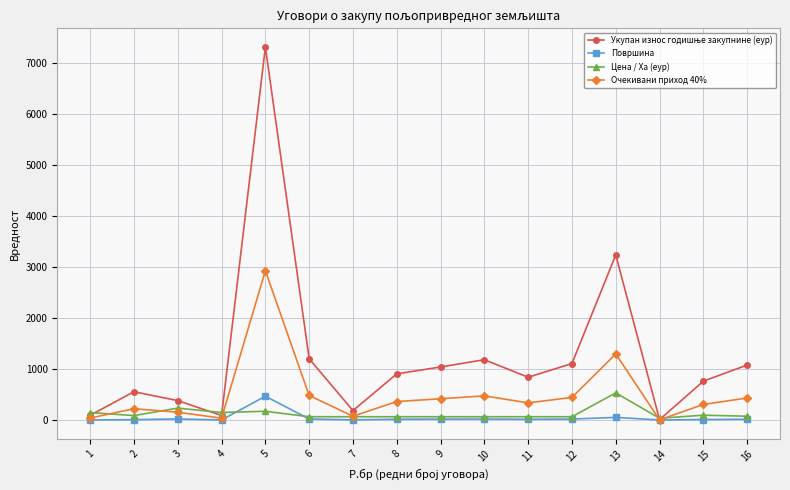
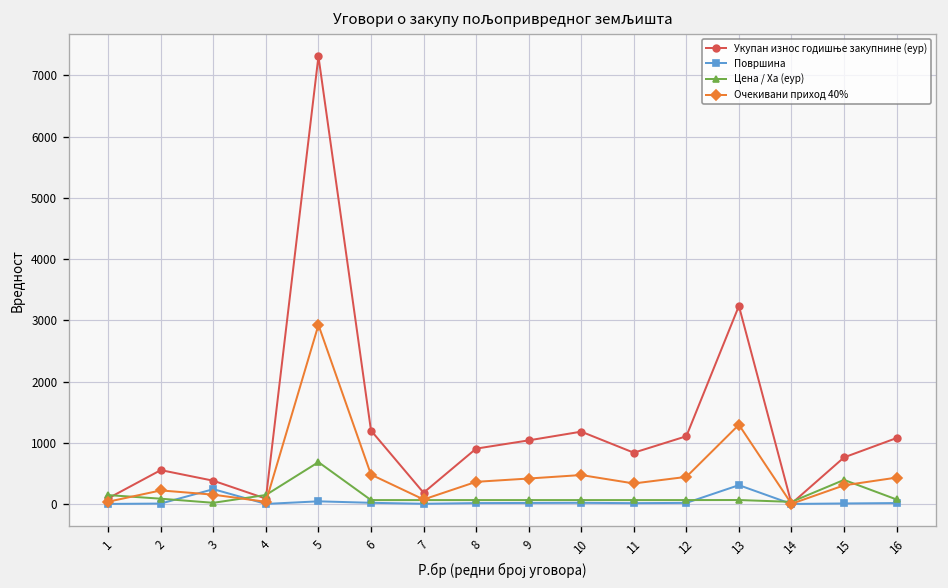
Површина, 3: 0 -> 200
Цена / Ха (еур), 3: 200 -> 0
Површина, 5: 500 -> 0
Цена / Ха (еур), 5: 200 -> 700
Површина, 13: 100 -> 300
Цена / Ха (еур), 13: 500 -> 100
Цена / Ха (еур), 15: 100 -> 400
